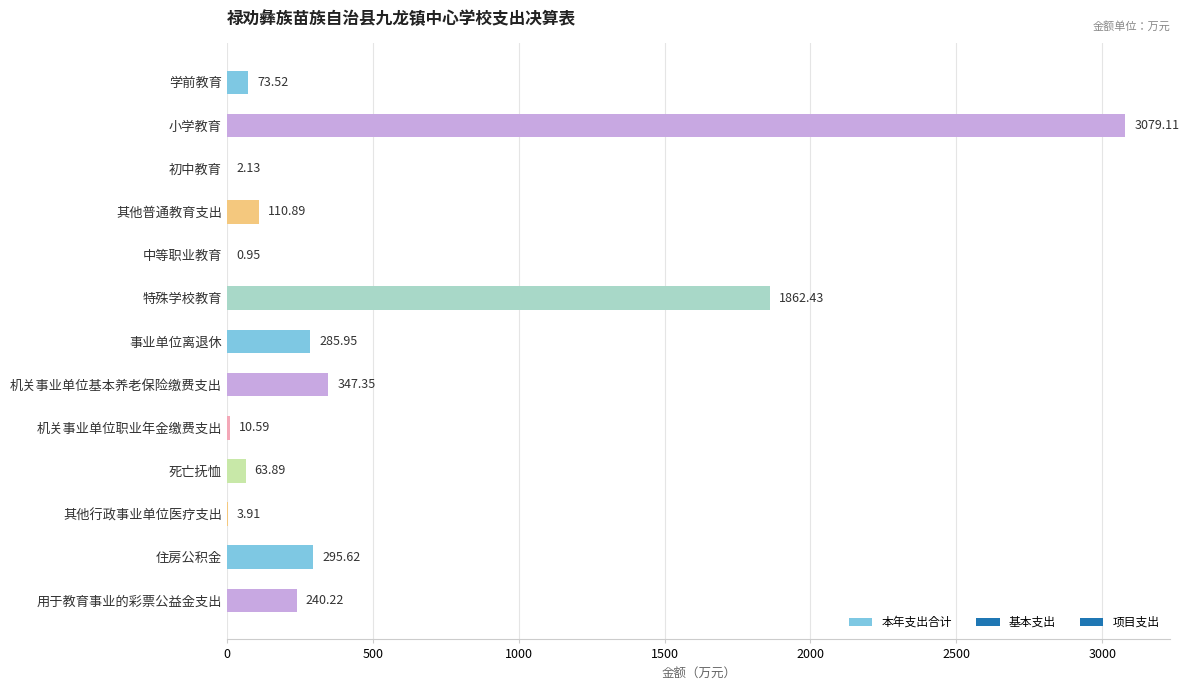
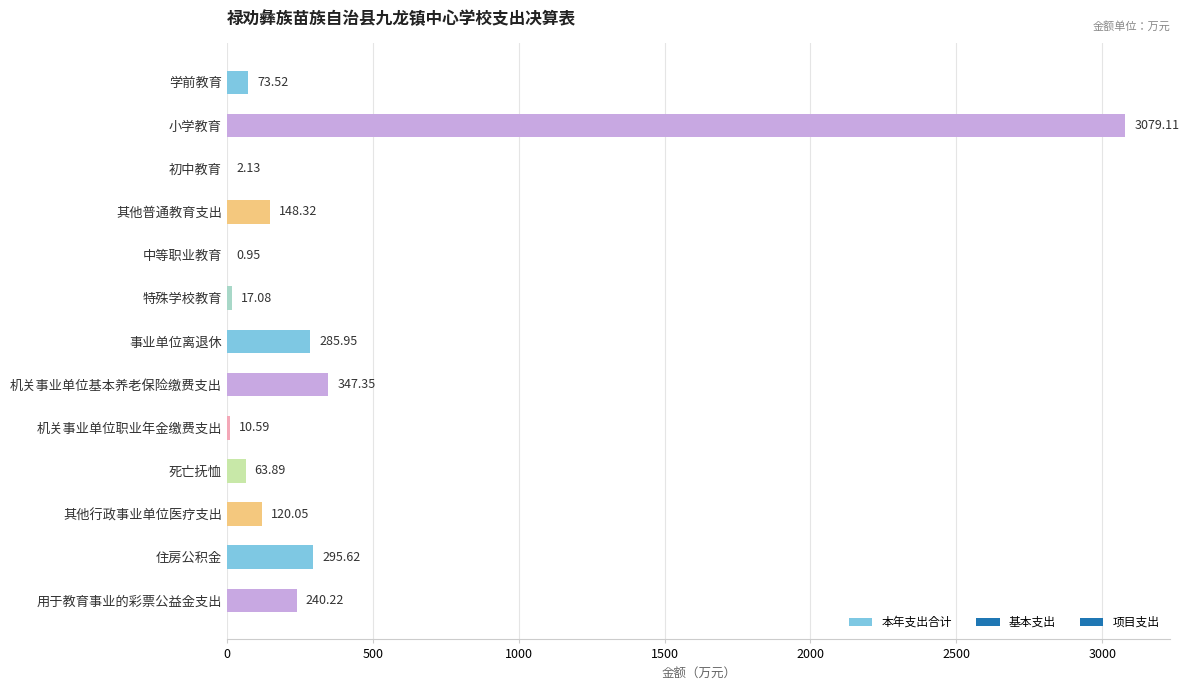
其他普通教育支出: 110.89 -> 148.32
特殊学校教育: 1862.43 -> 17.08
其他行政事业单位医疗支出: 3.91 -> 120.05
